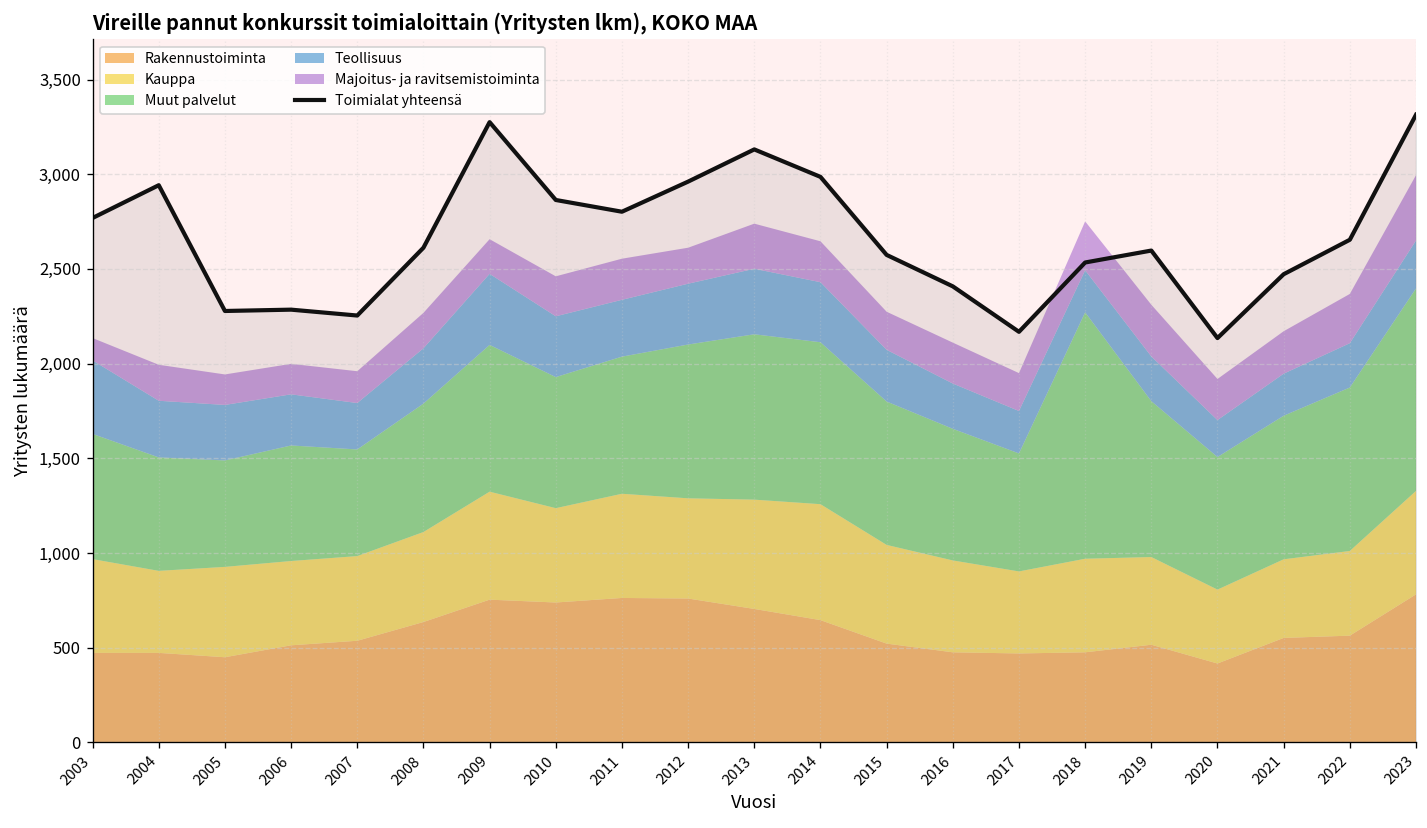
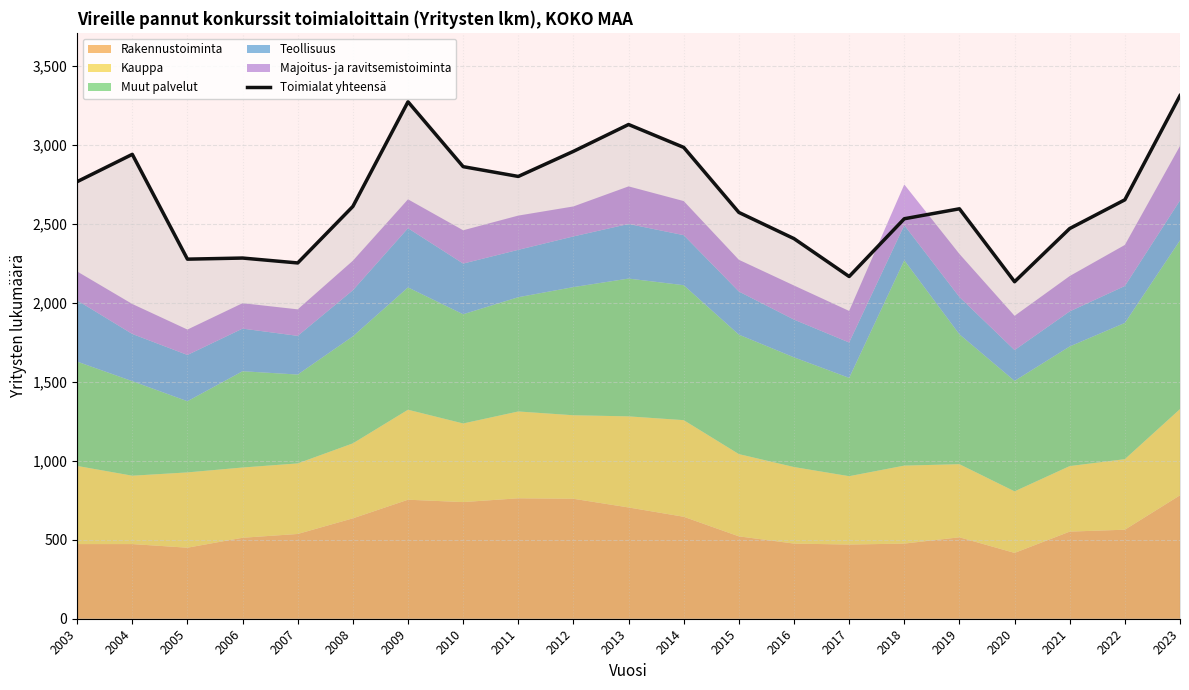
Majoitus- ja ravitsemistoiminta, 2003: 120 -> 180
Muut palvelut, 2005: 560 -> 450
